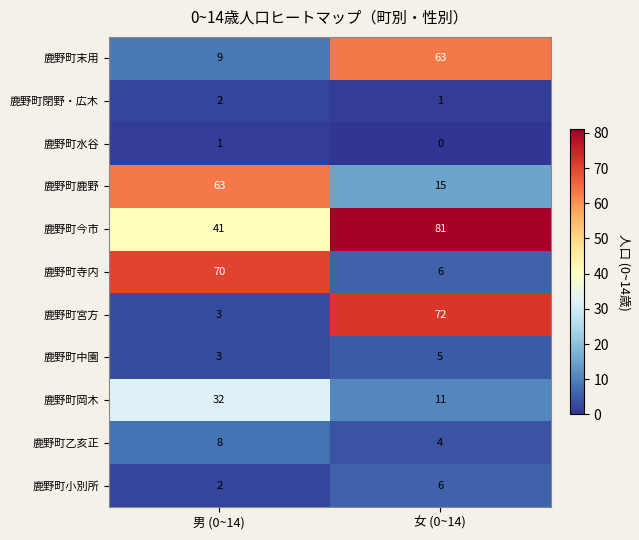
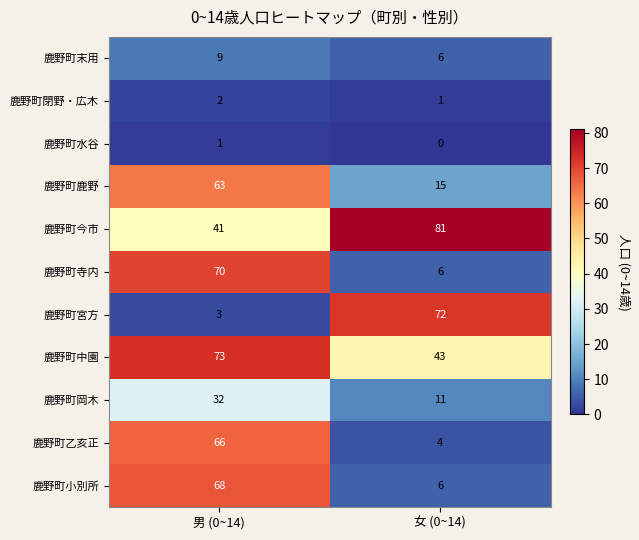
鹿野町末用, 女 (0~14): 63 -> 6
鹿野町中園, 男 (0~14): 3 -> 73
鹿野町中園, 女 (0~14): 5 -> 43
鹿野町乙亥正, 男 (0~14): 8 -> 66
鹿野町小別所, 男 (0~14): 2 -> 68
